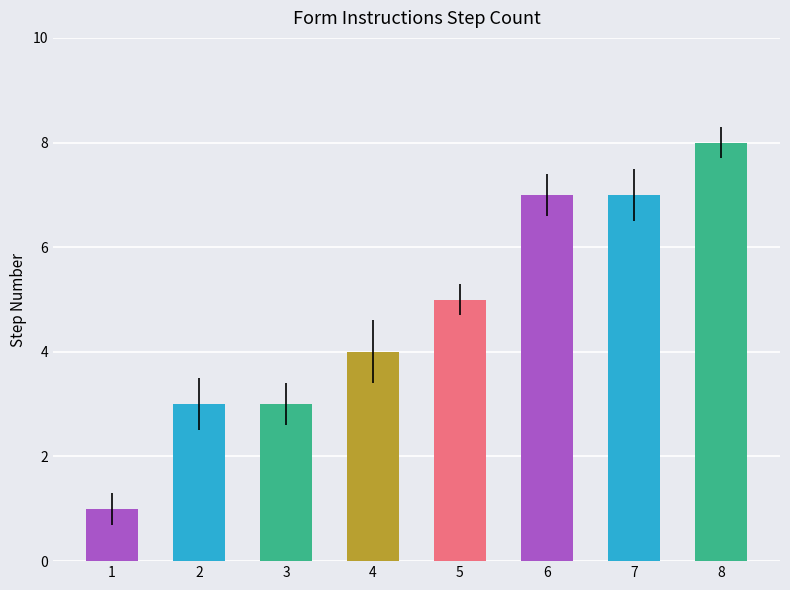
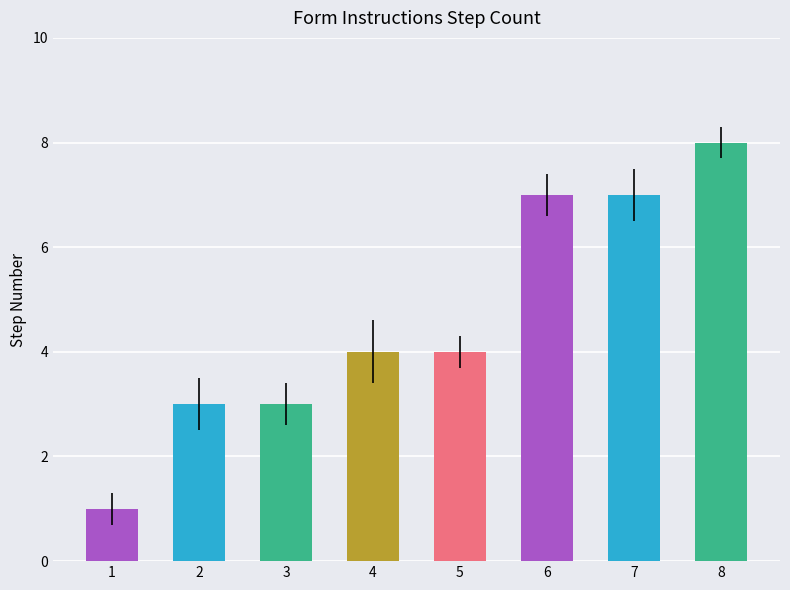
5: 5 -> 4
